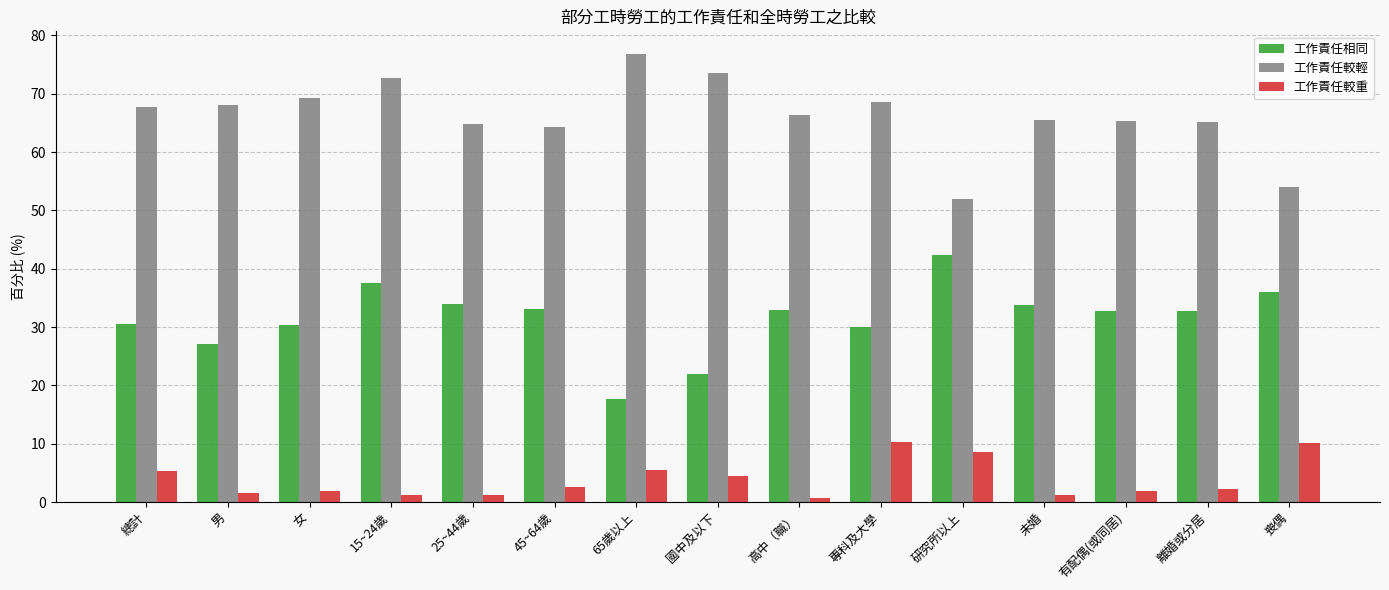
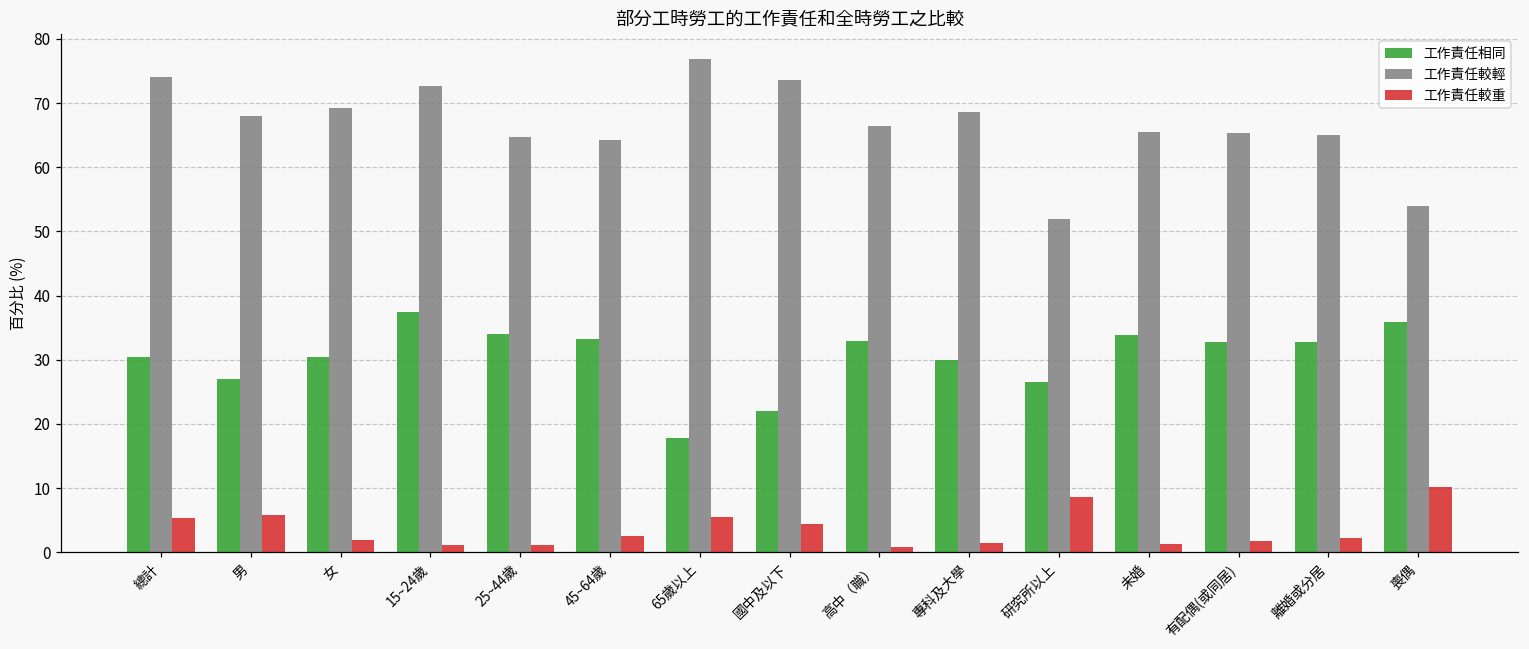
工作責任較輕, 總計: 68 -> 74
工作責任較重, 男: 2 -> 6
工作責任較重, 專科及大學: 10 -> 1
工作責任相同, 研究所以上: 42 -> 27
